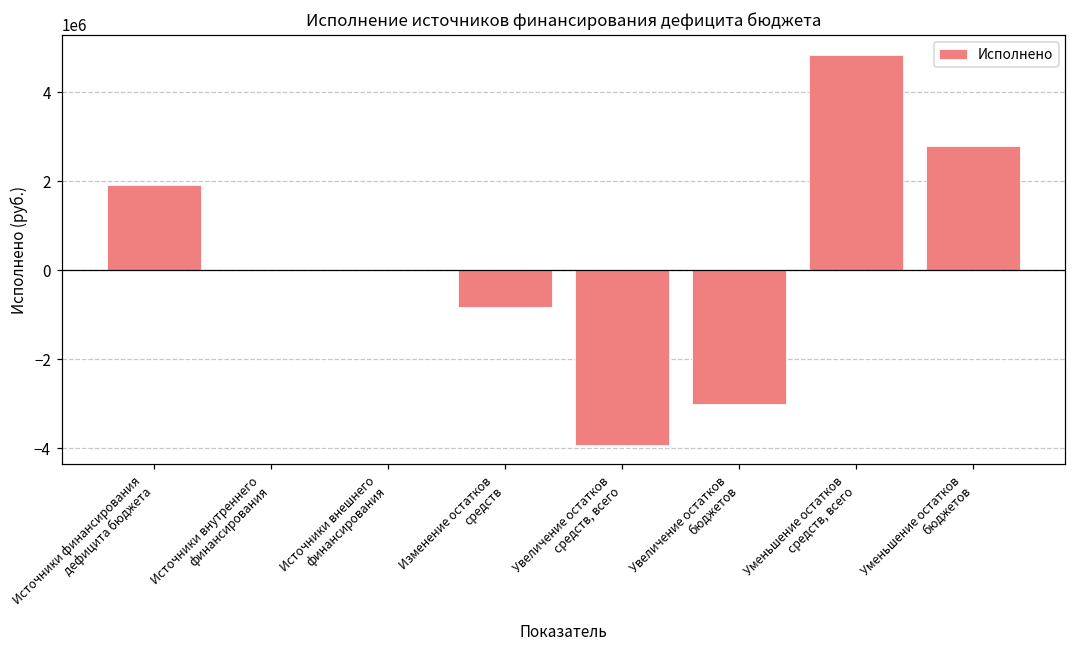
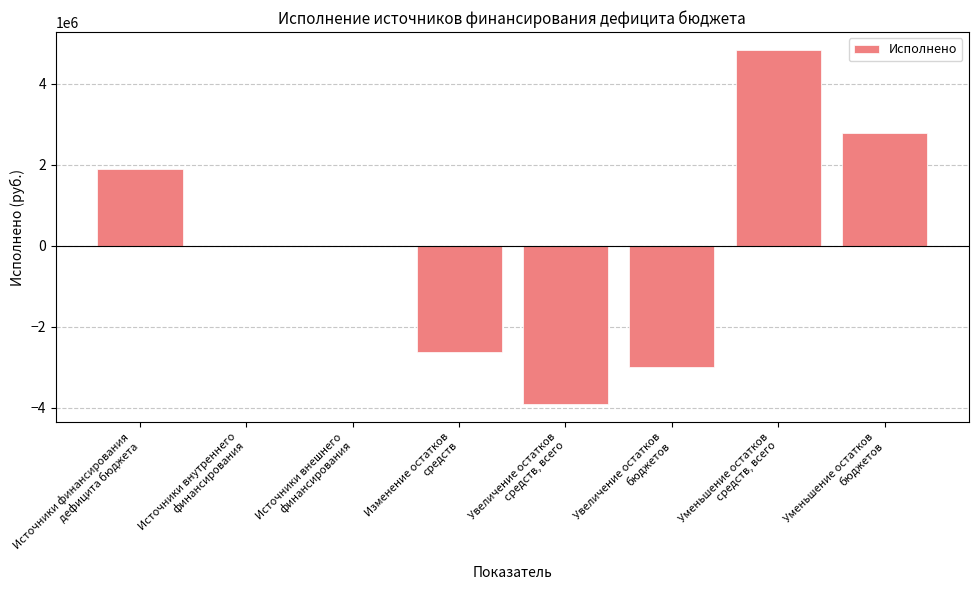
Изменение остатков средств: -800000 -> -2600000
